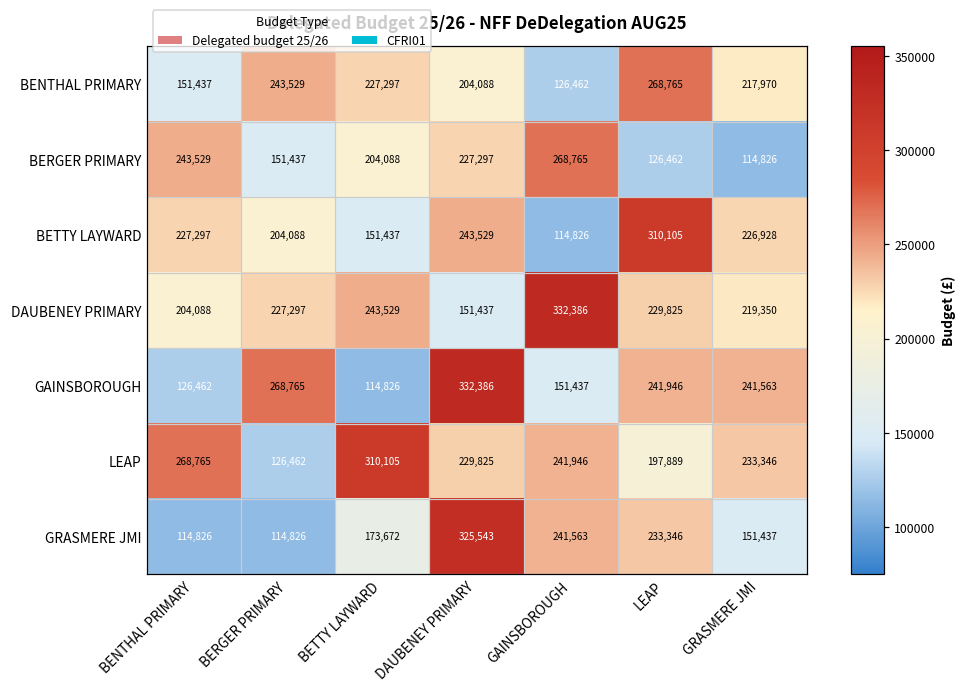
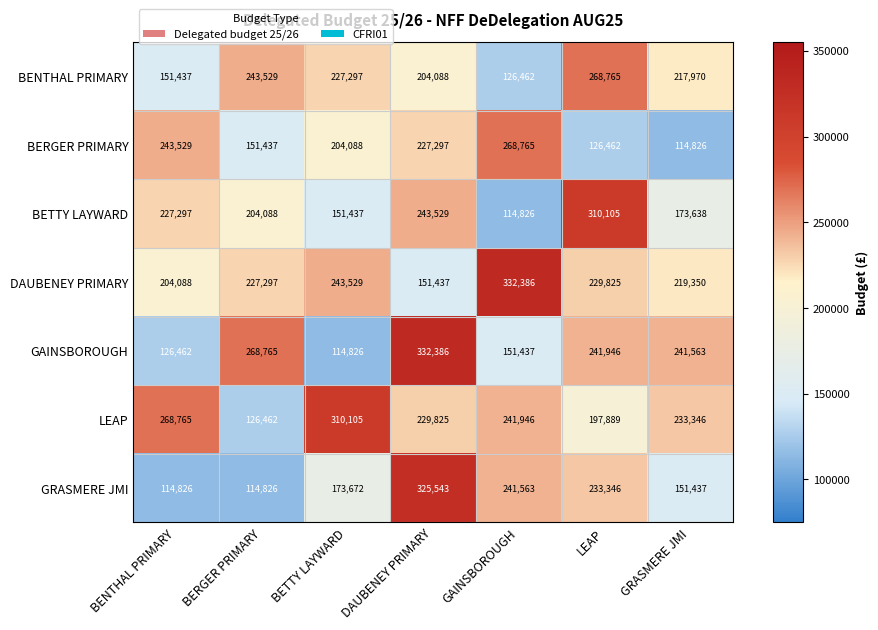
BETTY LAYWARD, GRASMERE JMI: 226,928 -> 173,638
